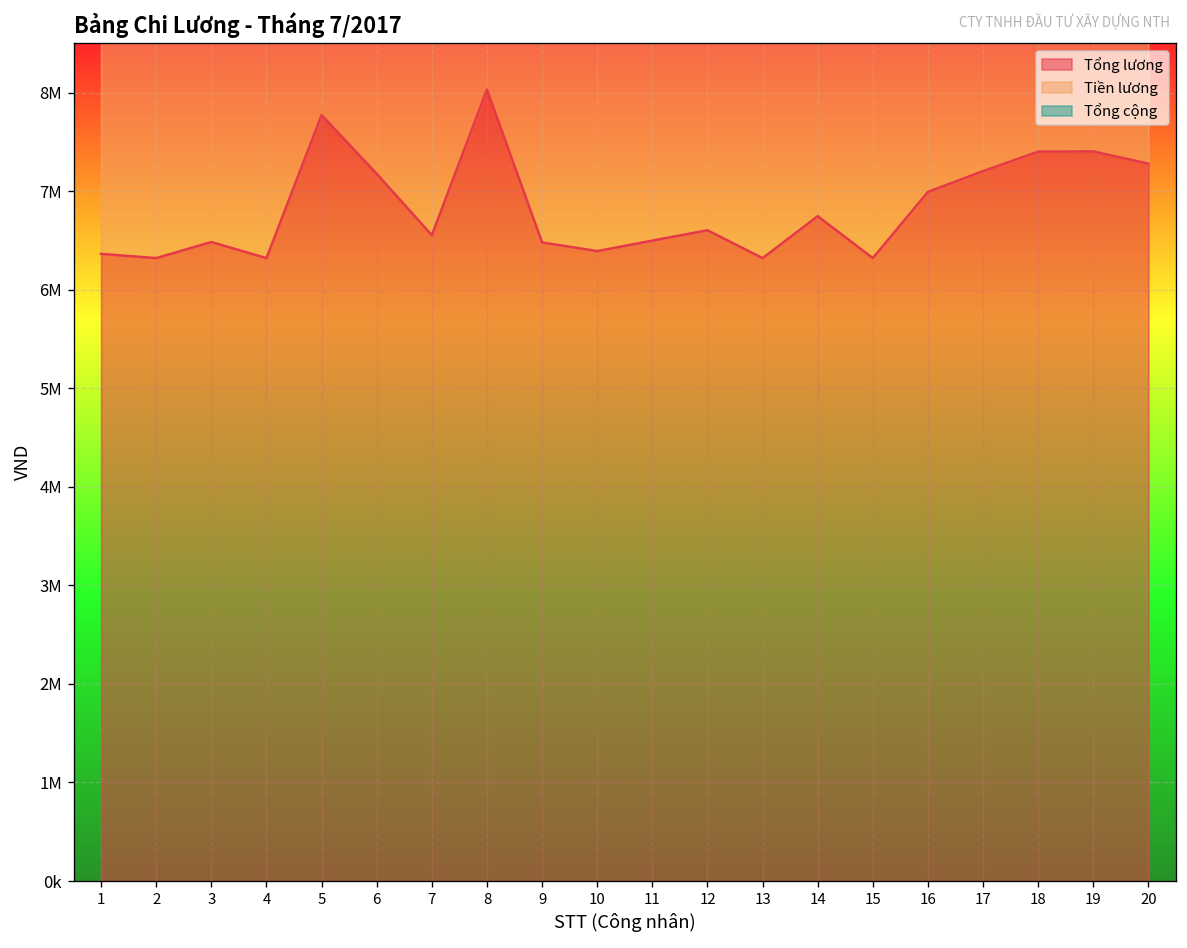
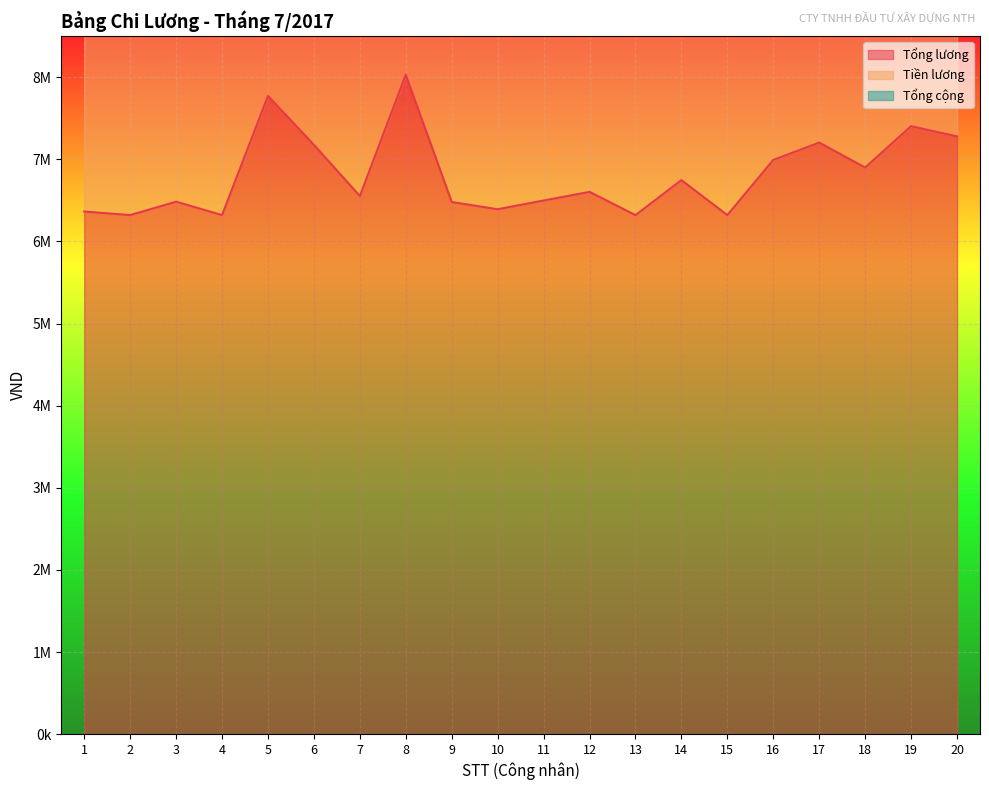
Tổng lương, 18: 7400000 -> 6900000
